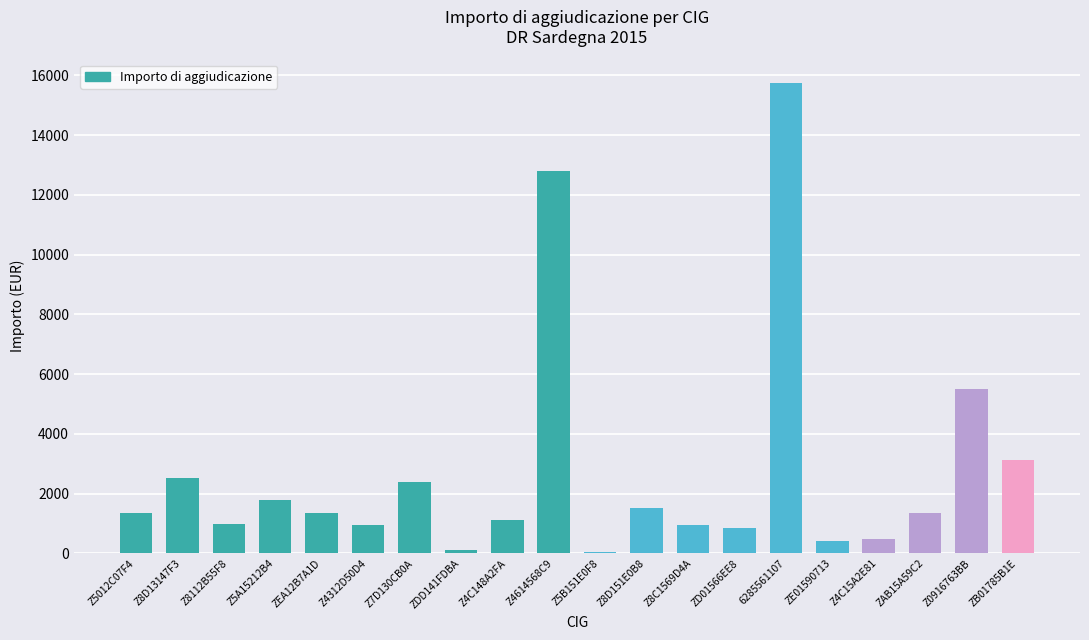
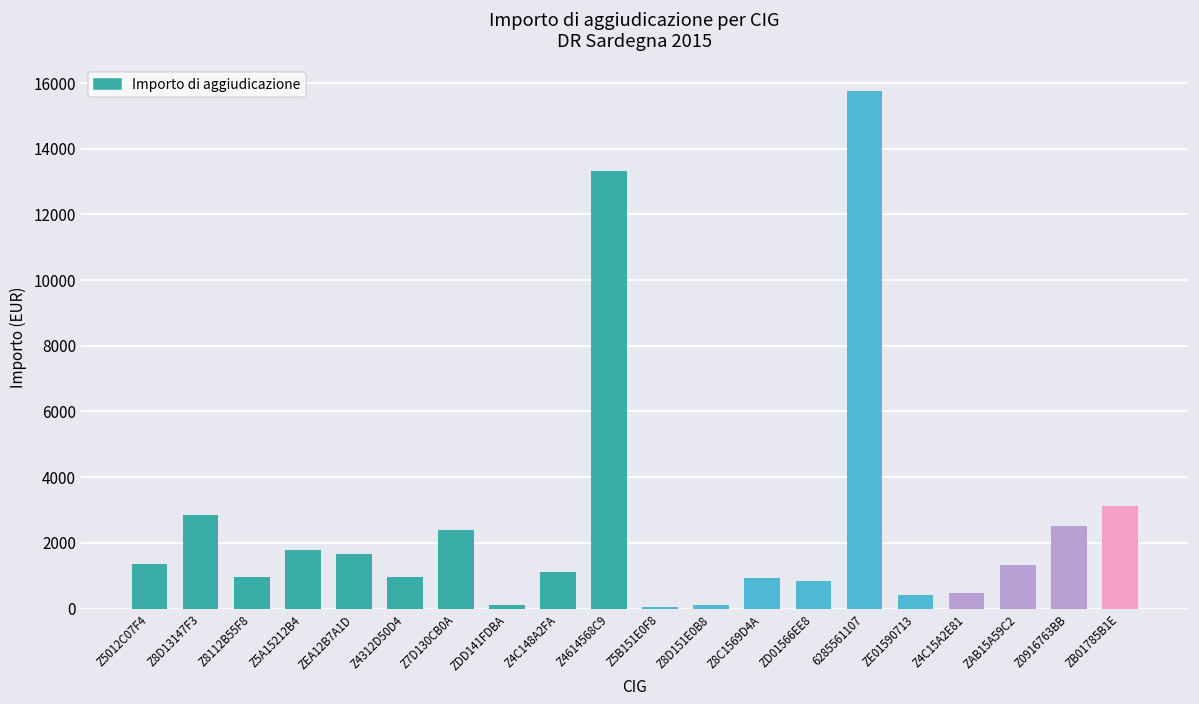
Z8D13147F3: 2500 -> 2900
ZEA12B7A1D: 1300 -> 1700
Z4614568C9: 12800 -> 13300
Z8D151E0B8: 1500 -> 100
Z0916763BB: 5500 -> 2500
